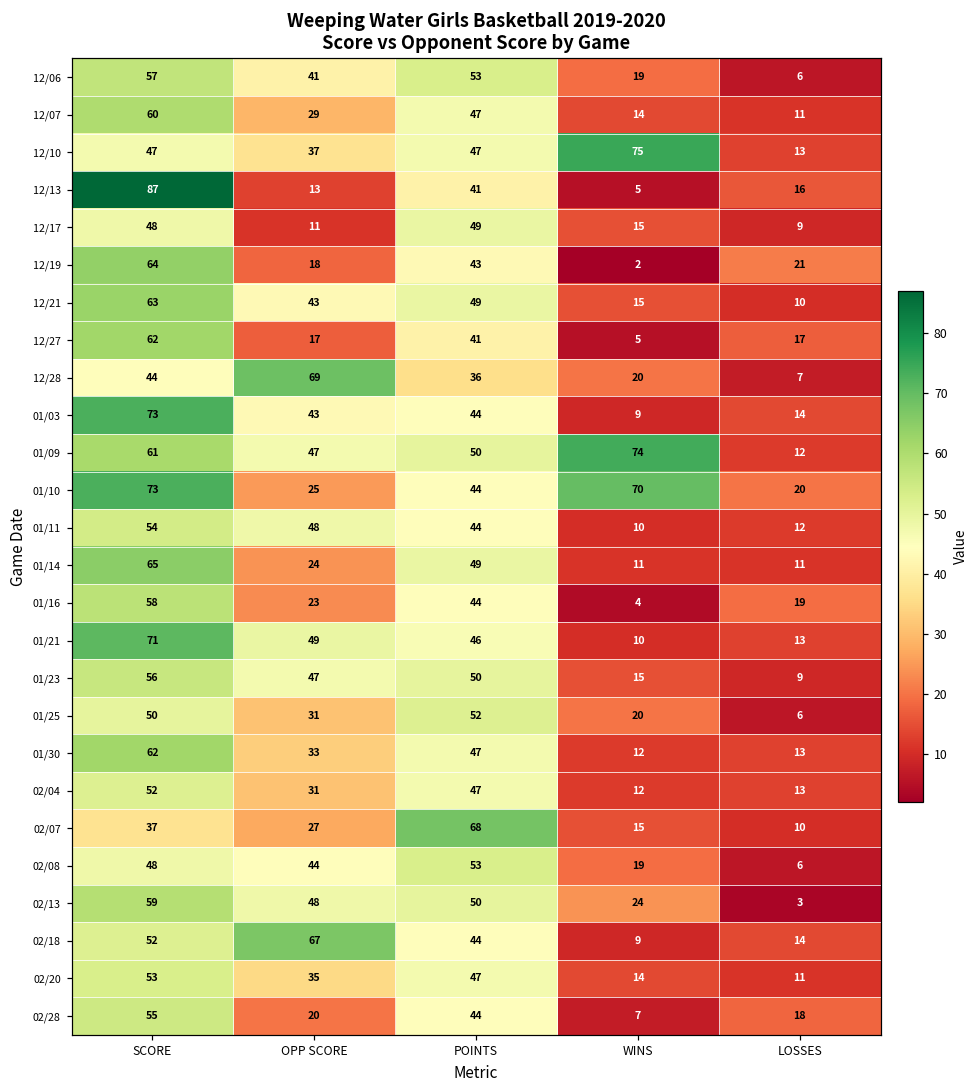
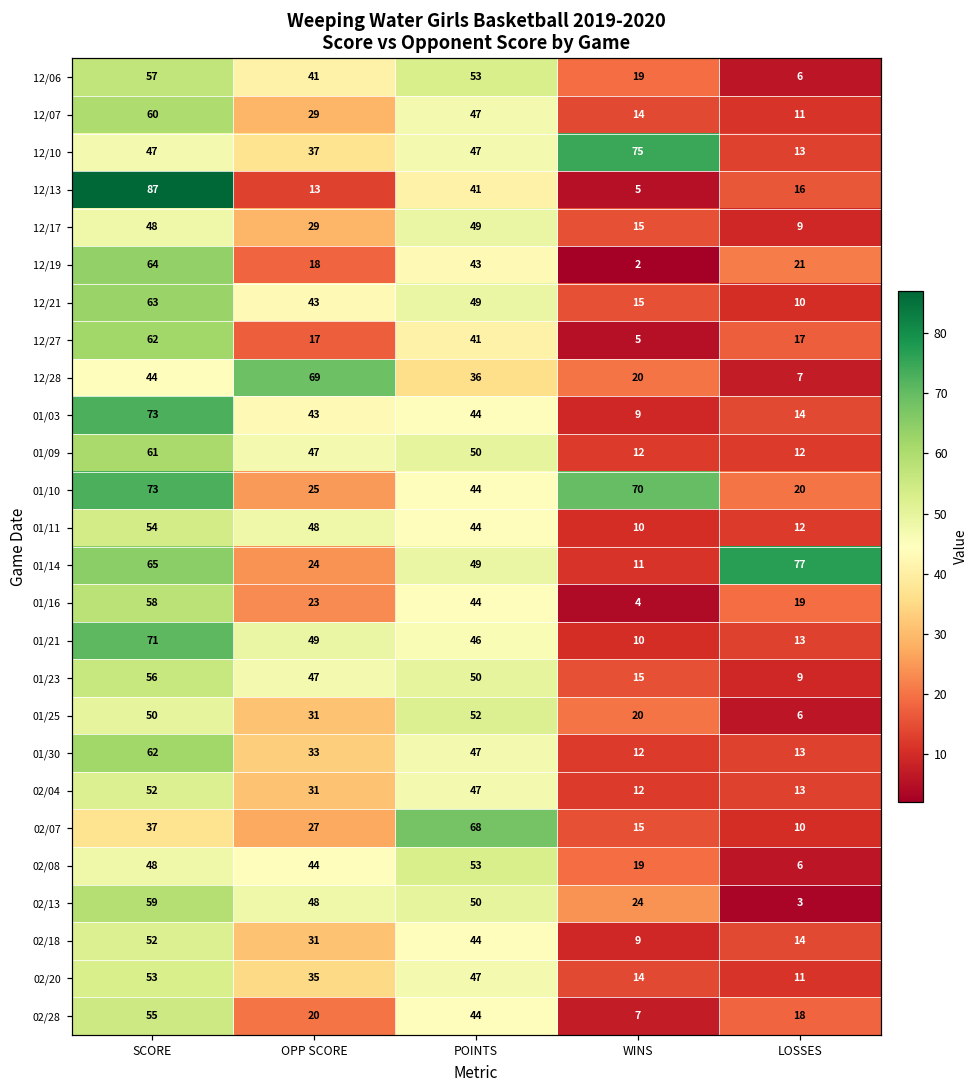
12/17, OPP SCORE: 11 -> 29
01/09, WINS: 74 -> 12
01/14, LOSSES: 11 -> 77
02/18, OPP SCORE: 67 -> 31
